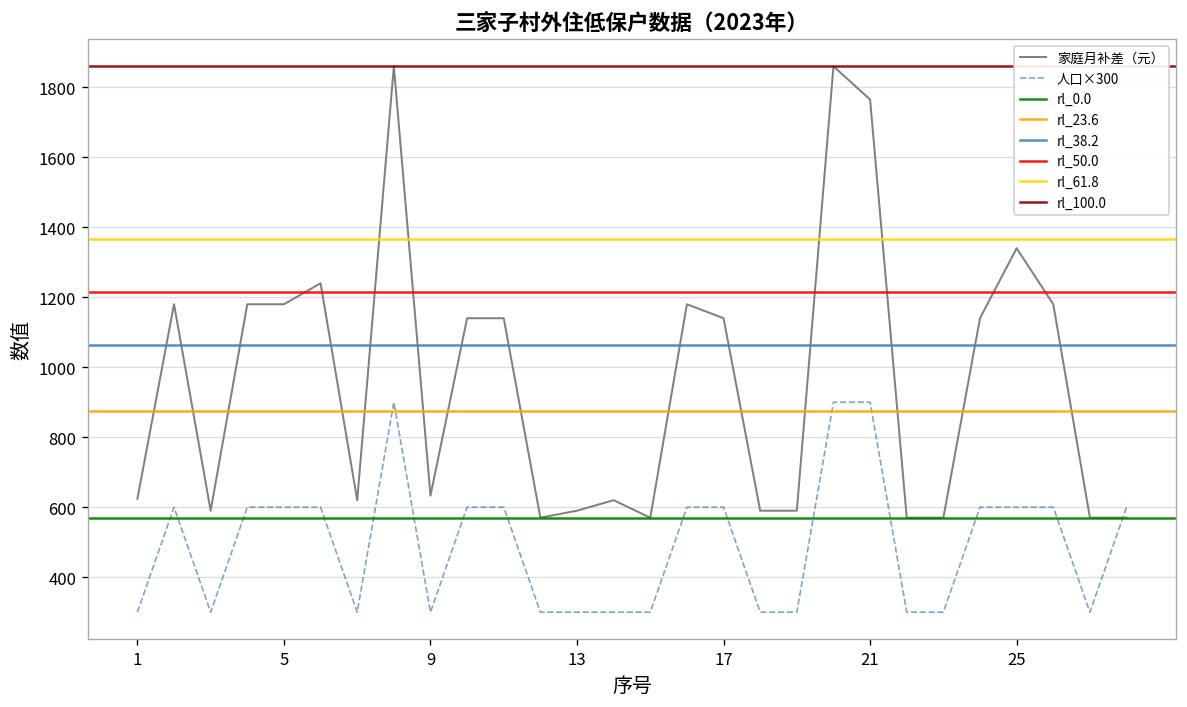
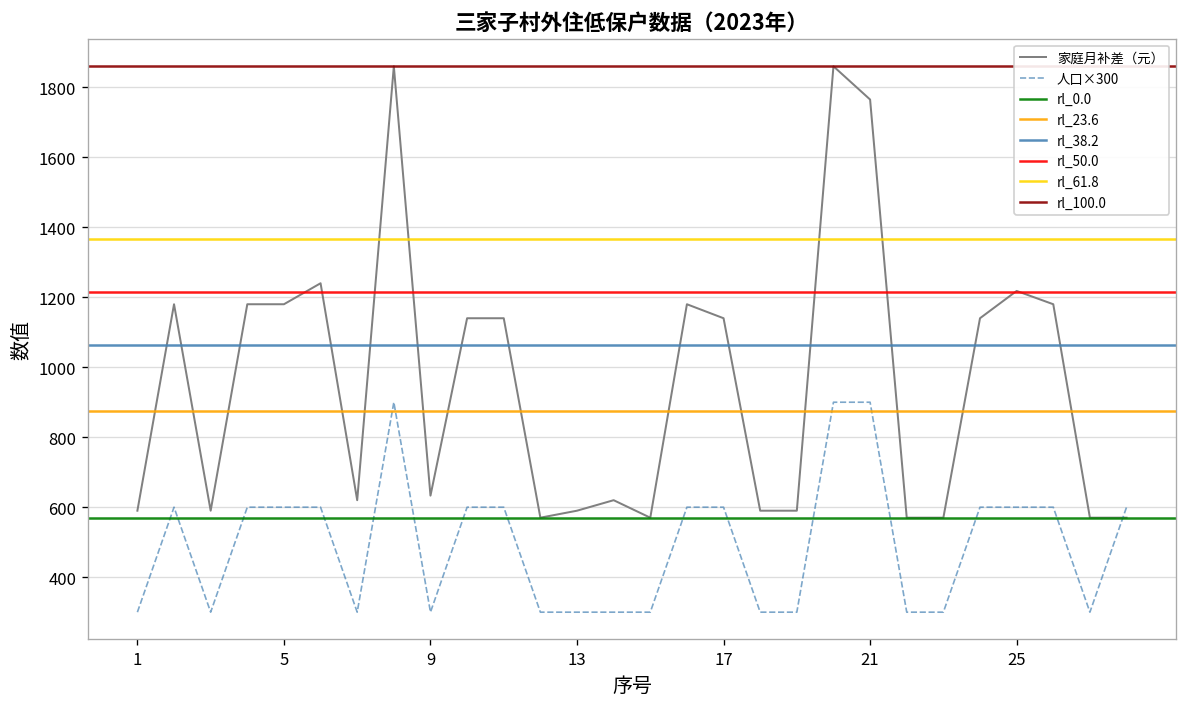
家庭月补差（元）, 1: 620 -> 590
家庭月补差（元）, 25: 1340 -> 1220
